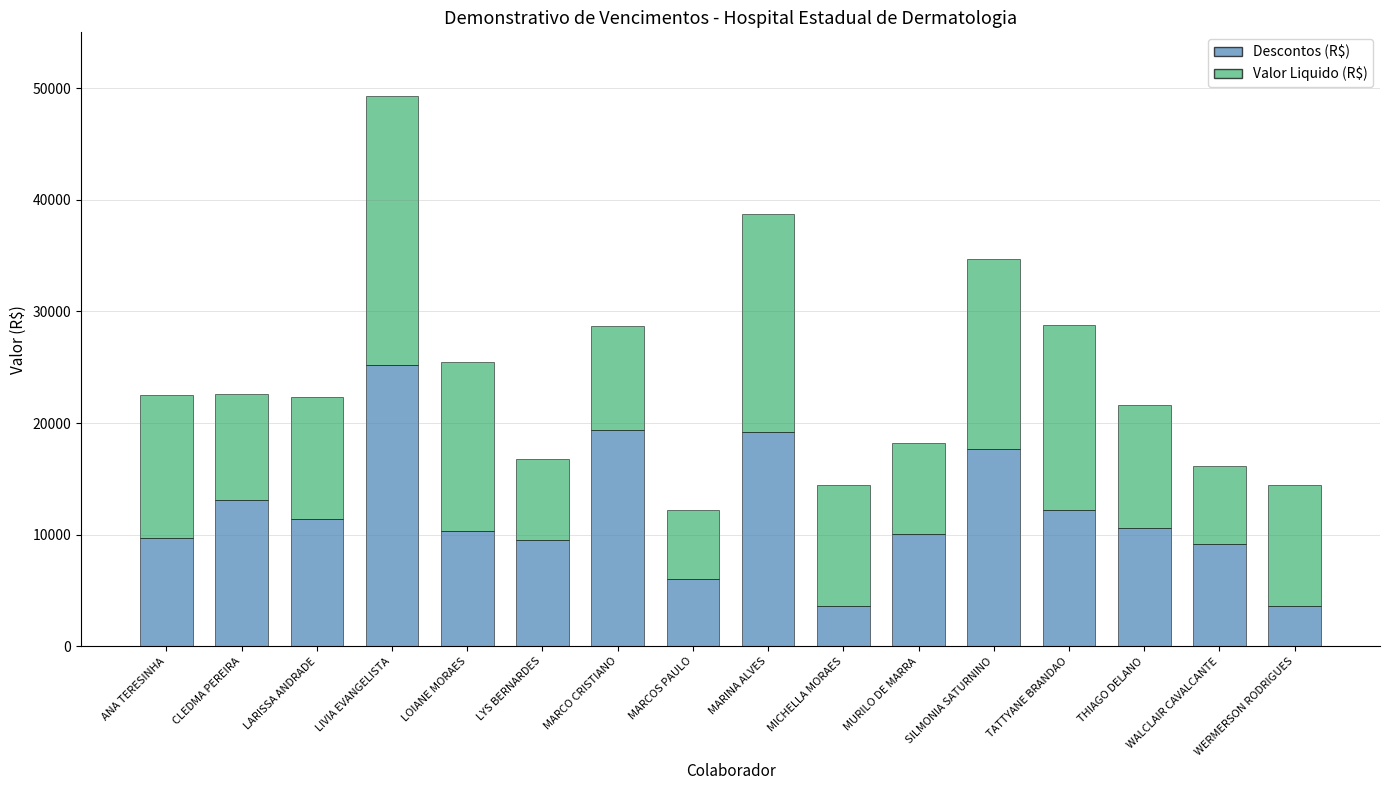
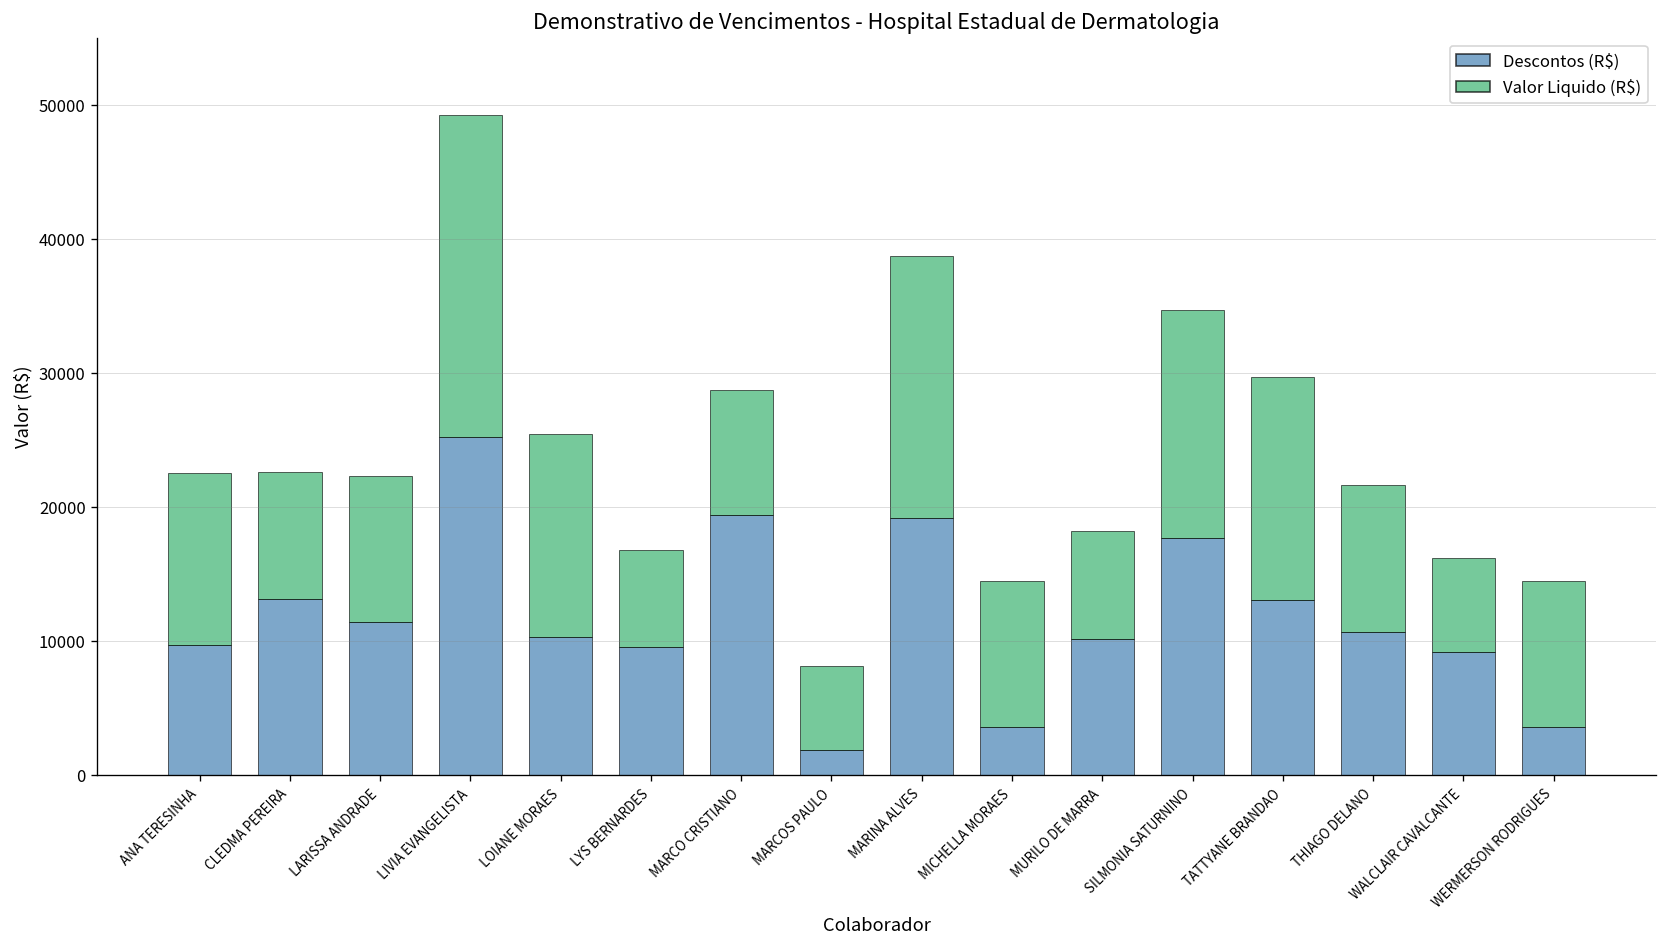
Descontos (R$), MARCOS PAULO: 6000 -> 1900
Descontos (R$), TATTYANE BRANDAO: 12200 -> 13000
